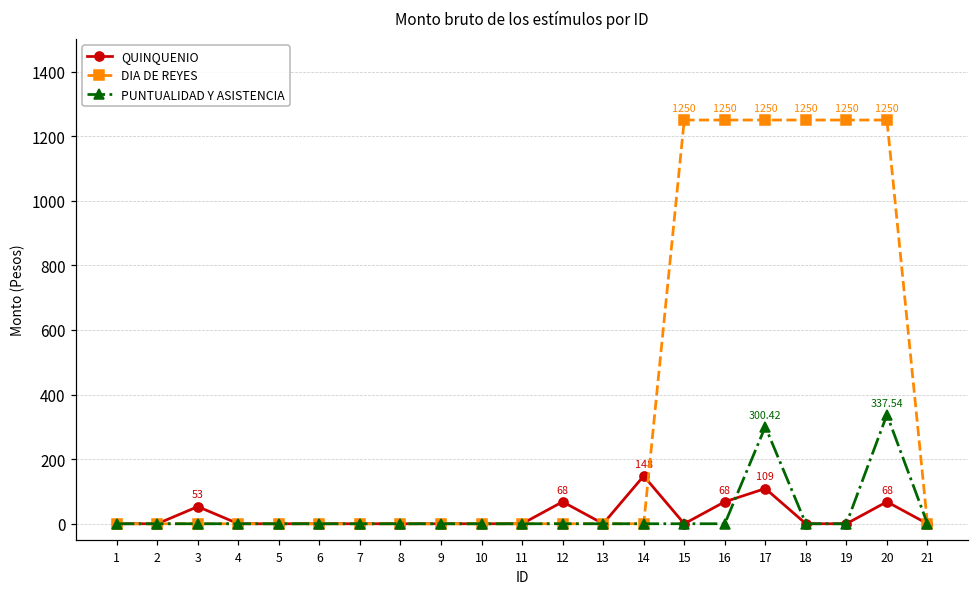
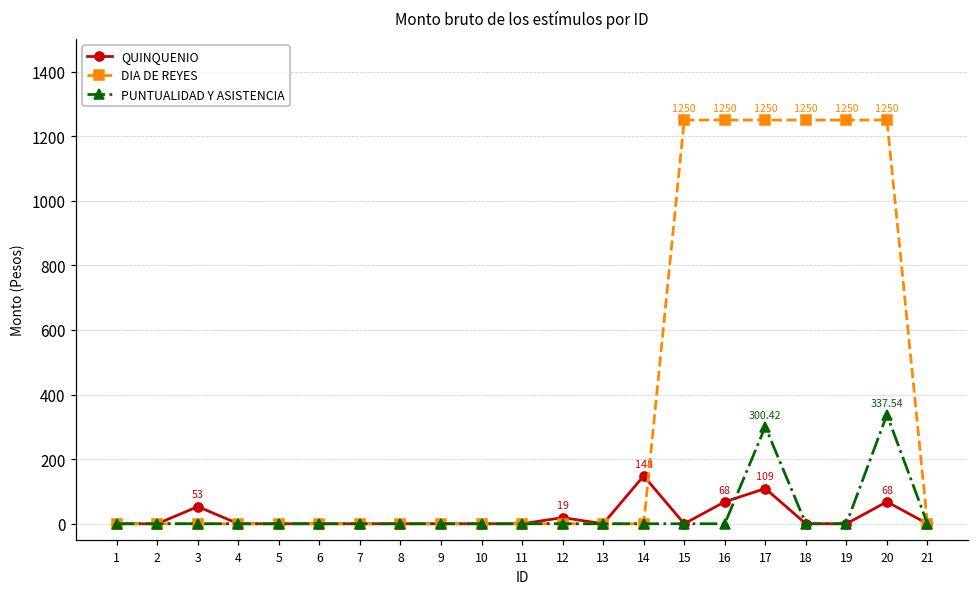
QUINQUENIO, 12: 68 -> 19
